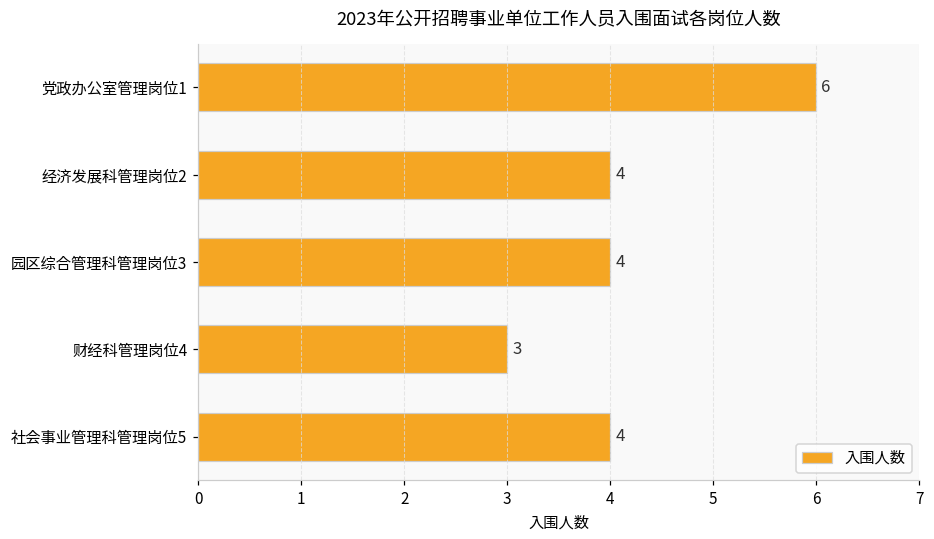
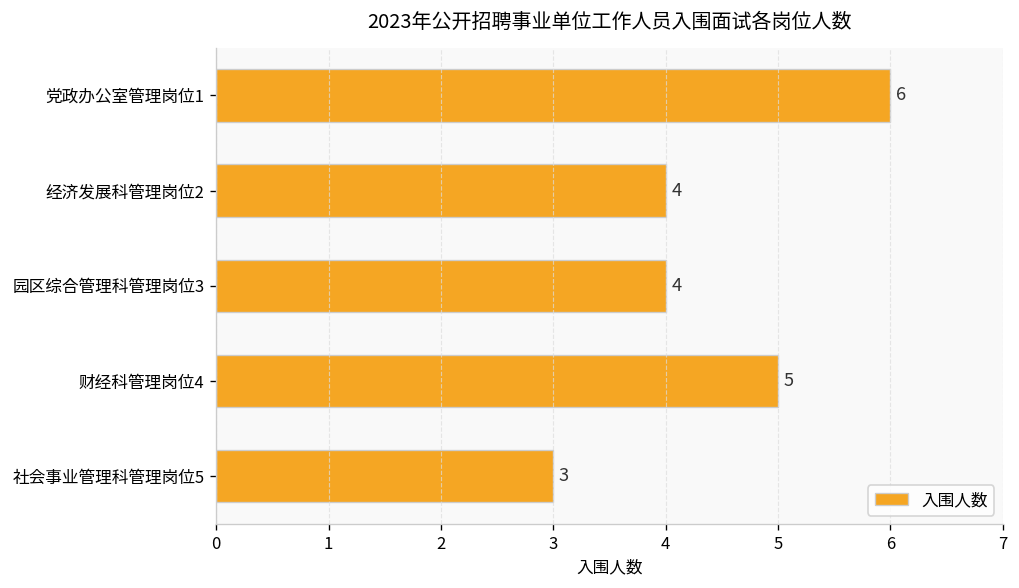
财经科管理岗位4: 3 -> 5
社会事业管理科管理岗位5: 4 -> 3
